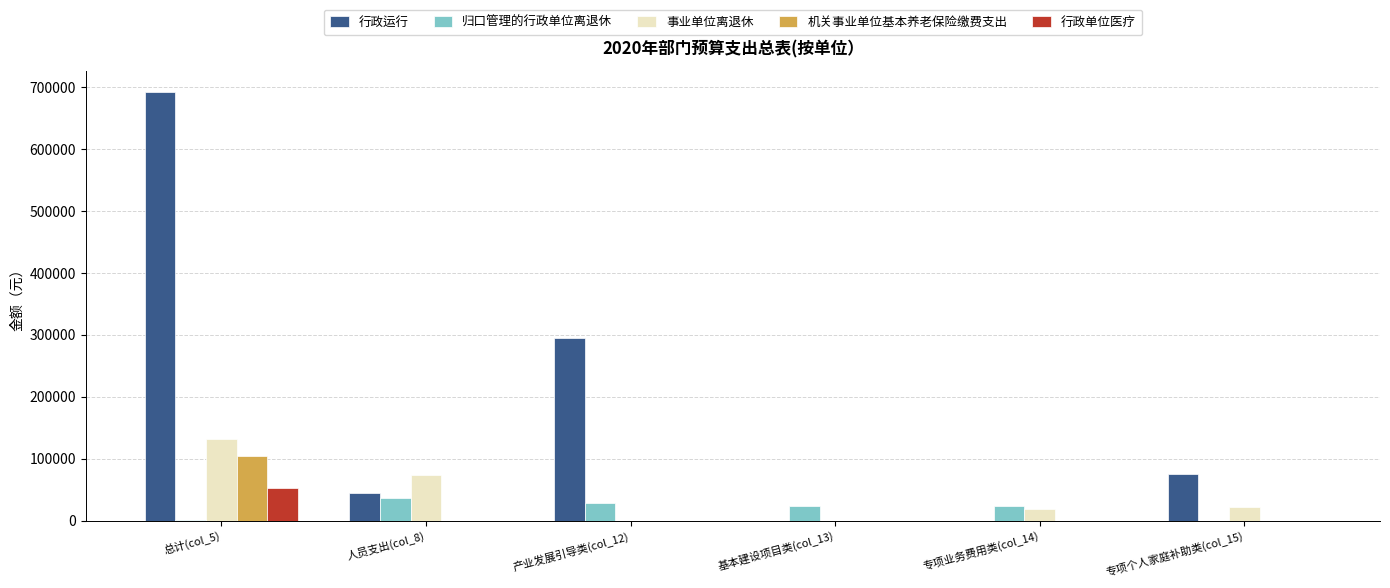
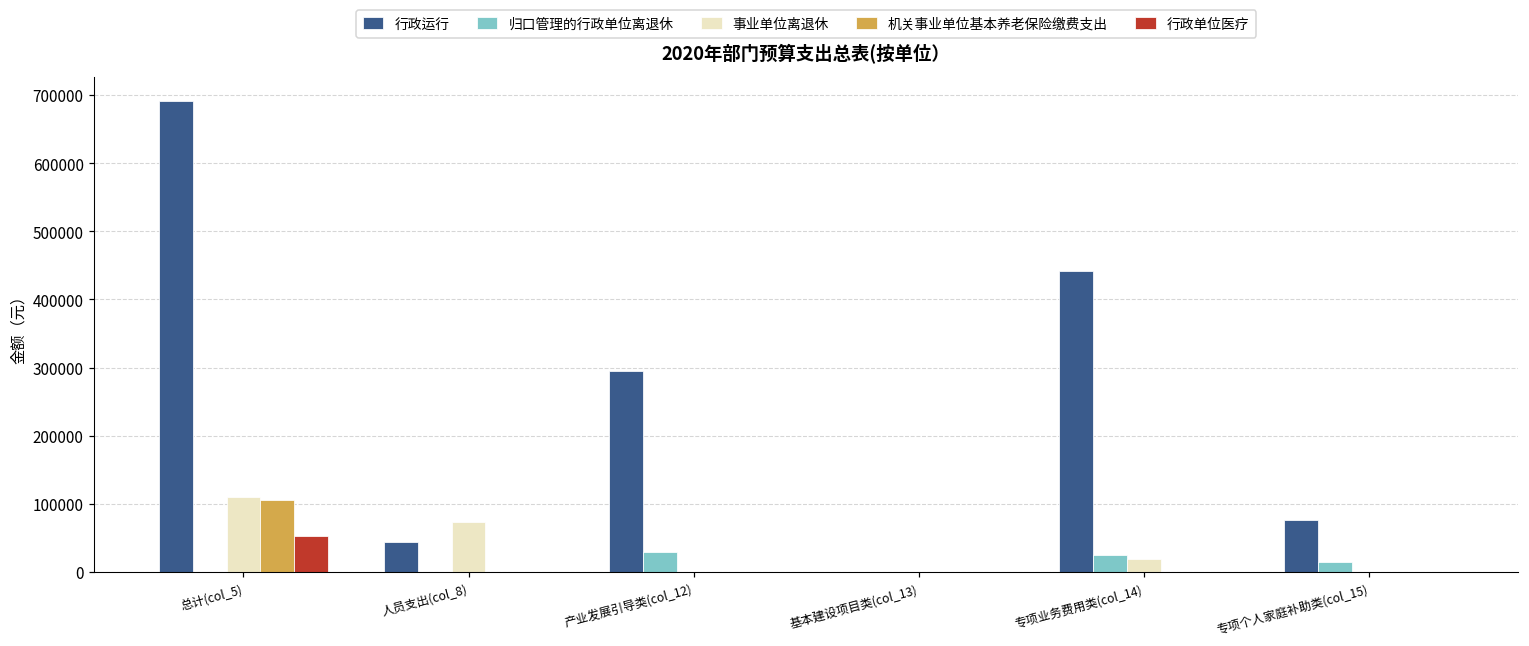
事业单位离退休, 总计(col_5): 130000 -> 110000
归口管理的行政单位离退休, 人员支出(col_8): 40000 -> 0
归口管理的行政单位离退休, 基本建设项目类(col_13): 20000 -> 0
行政运行, 专项业务费用类(col_14): 0 -> 440000
归口管理的行政单位离退休, 专项个人家庭补助类(col_15): 0 -> 10000
事业单位离退休, 专项个人家庭补助类(col_15): 20000 -> 0
